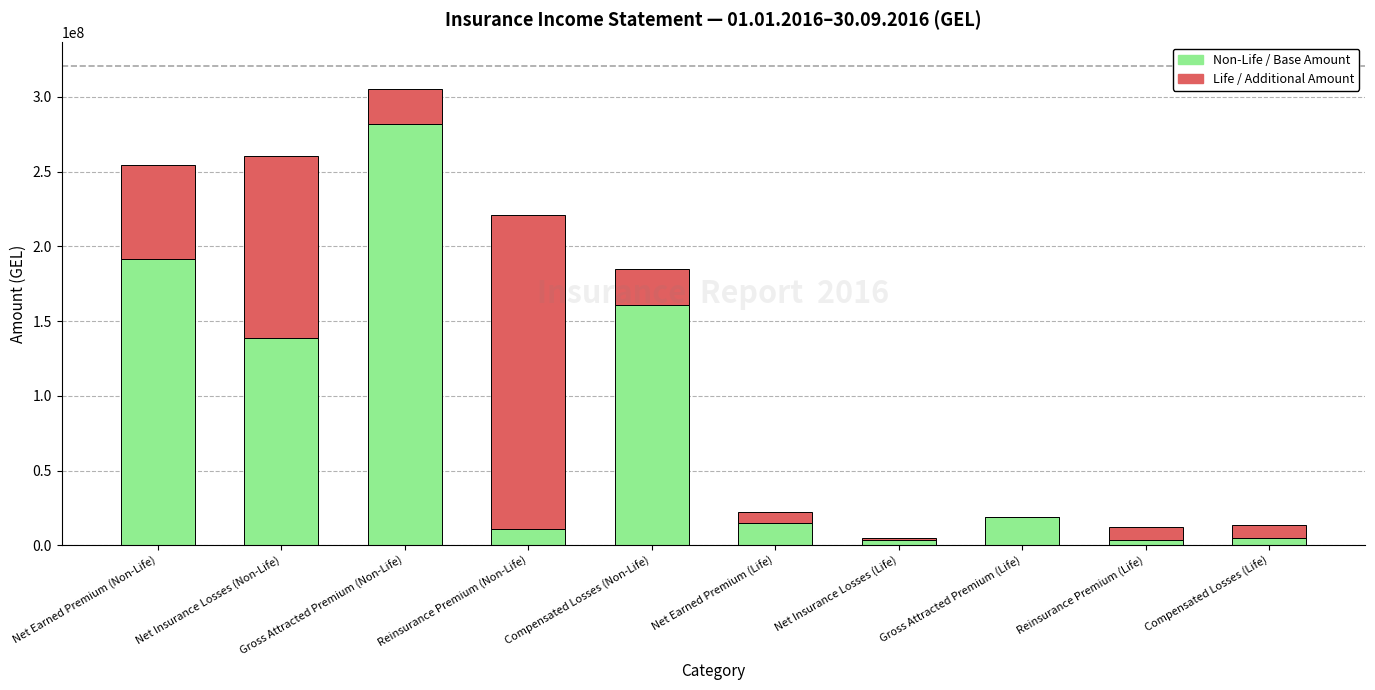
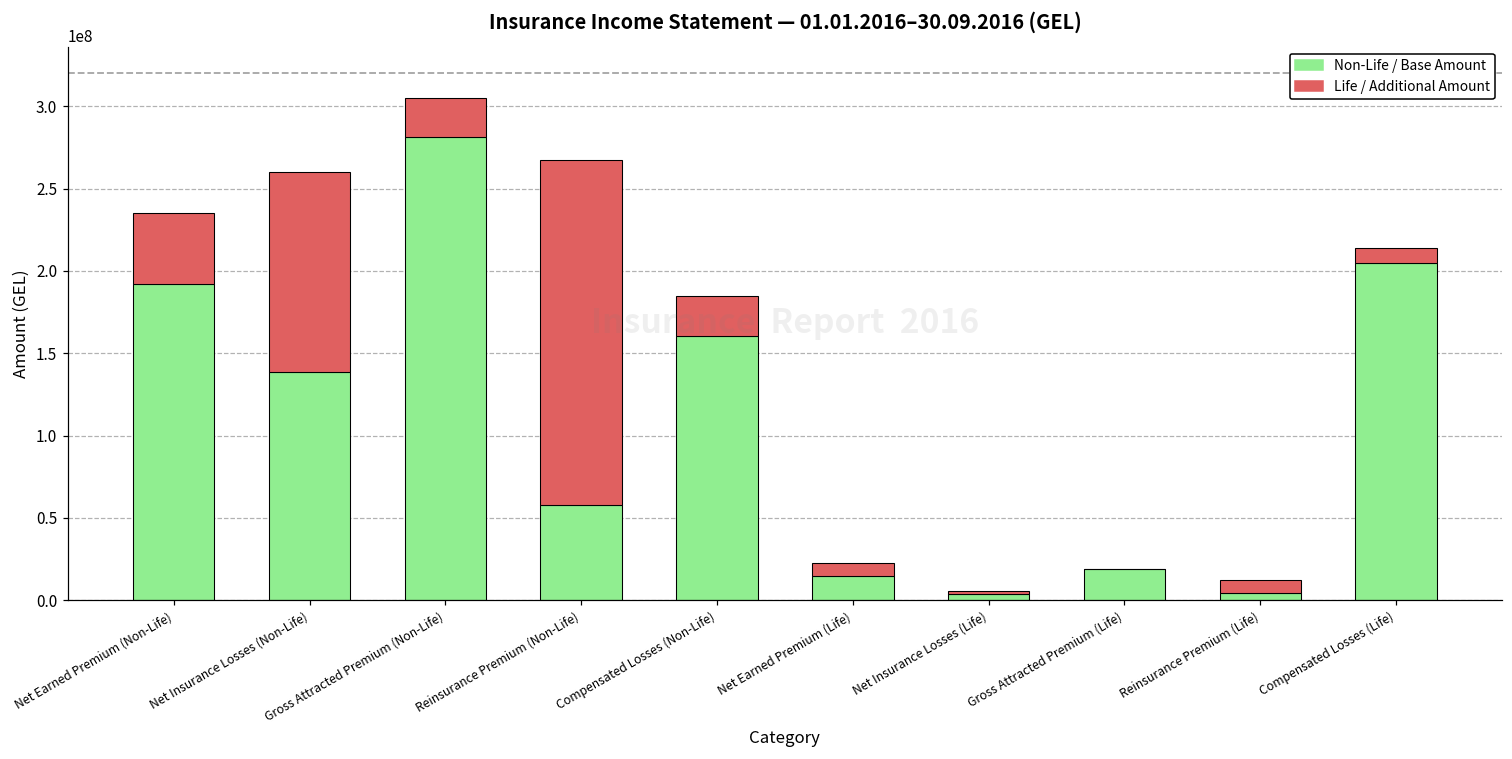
Life / Additional Amount, Net Earned Premium (Non-Life): 63000000 -> 43000000
Non-Life / Base Amount, Reinsurance Premium (Non-Life): 11000000 -> 58000000
Non-Life / Base Amount, Compensated Losses (Life): 5000000 -> 205000000
